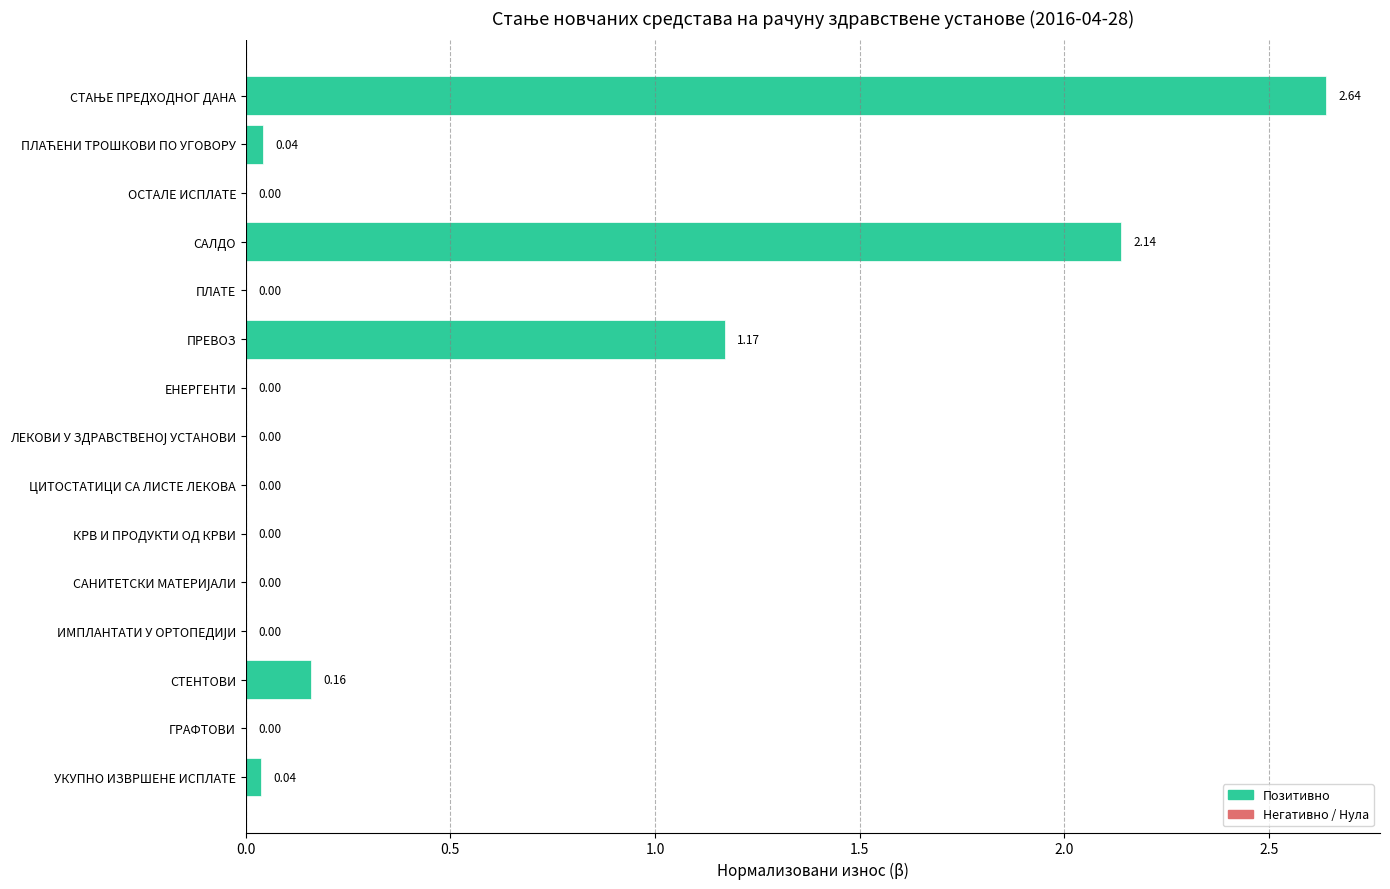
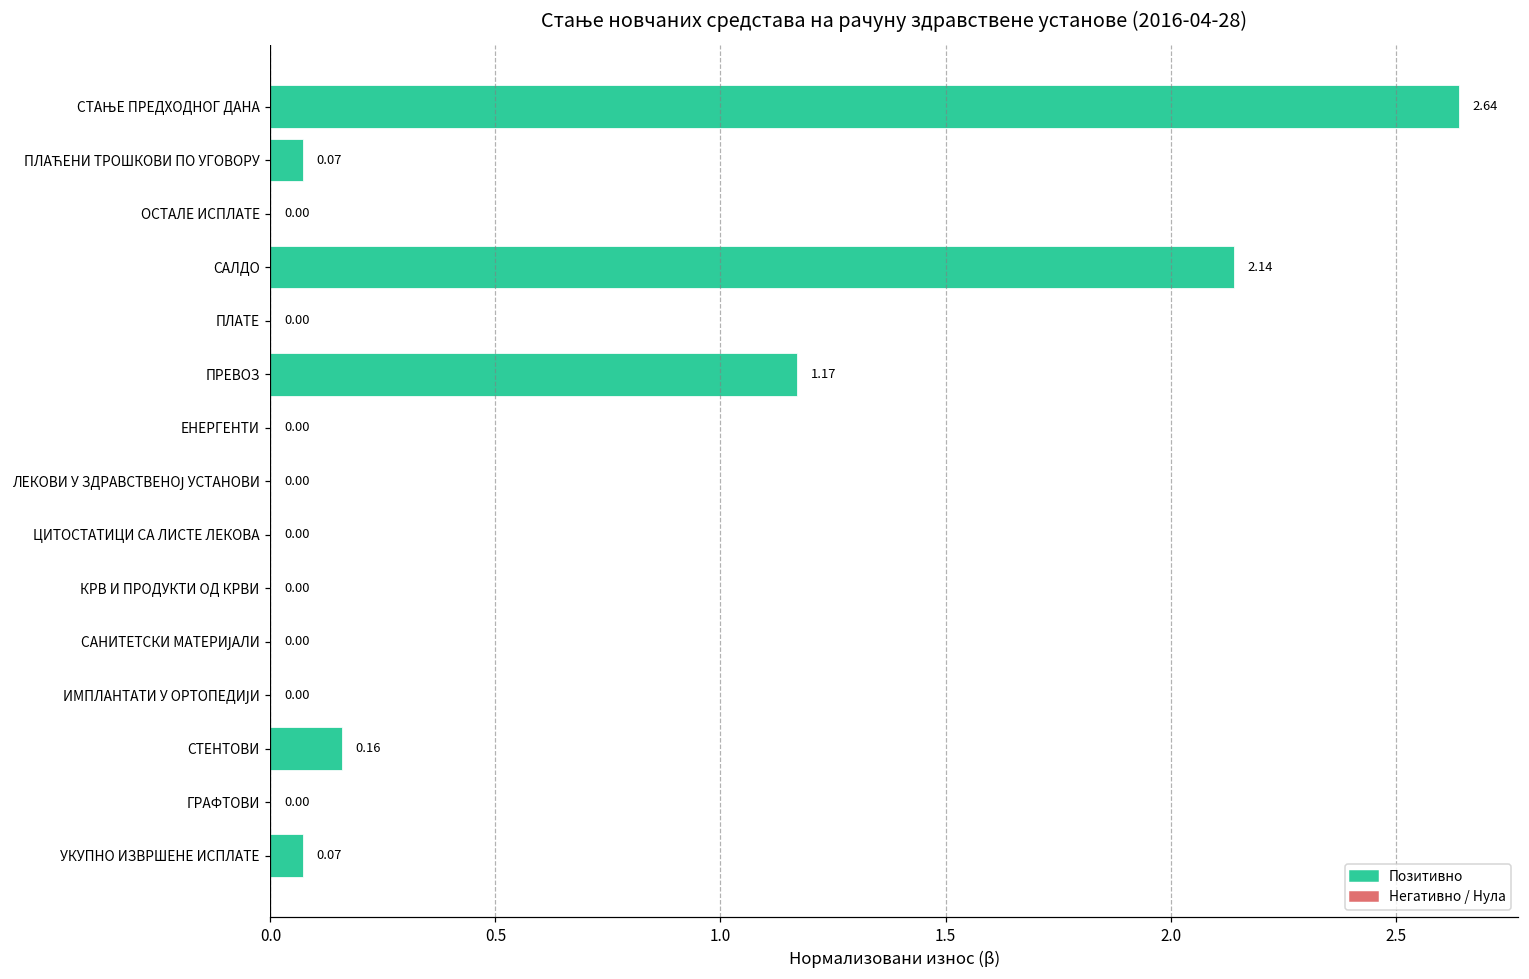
ПЛАЋЕНИ ТРОШКОВИ ПО УГОВОРУ: 0.04 -> 0.07
УКУПНО ИЗВРШЕНЕ ИСПЛАТЕ: 0.04 -> 0.07
